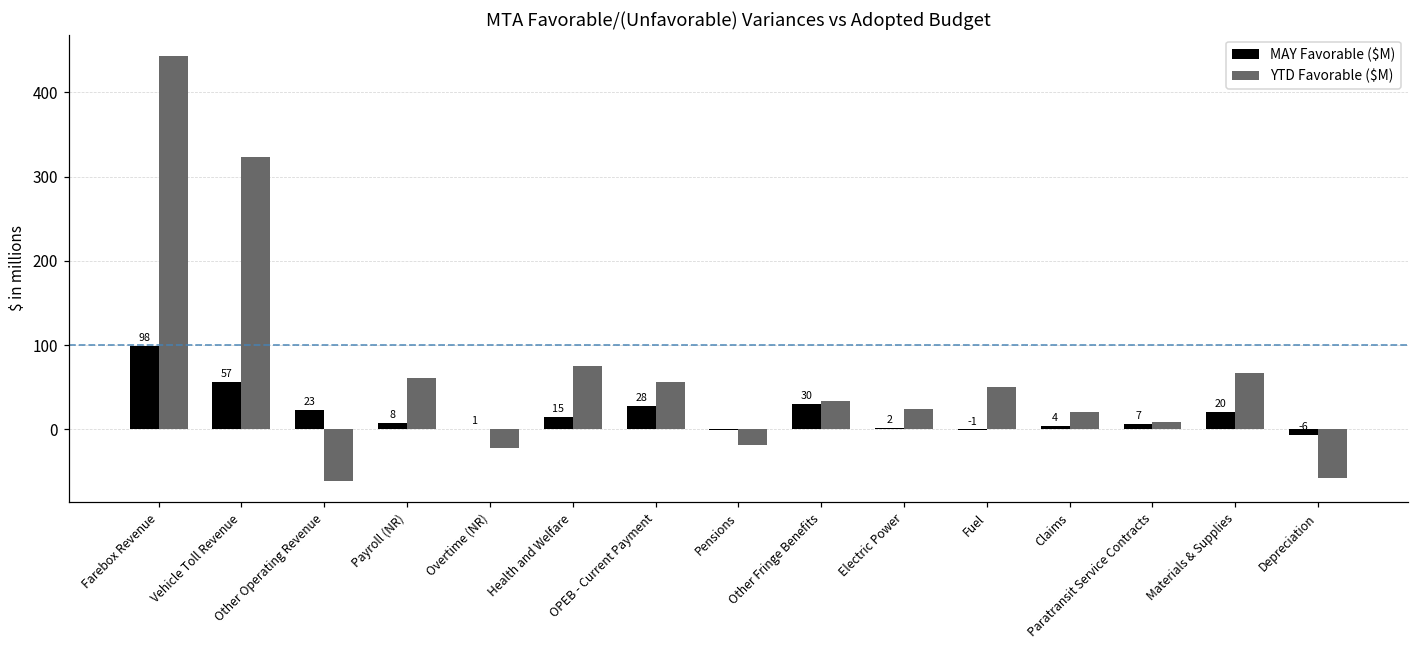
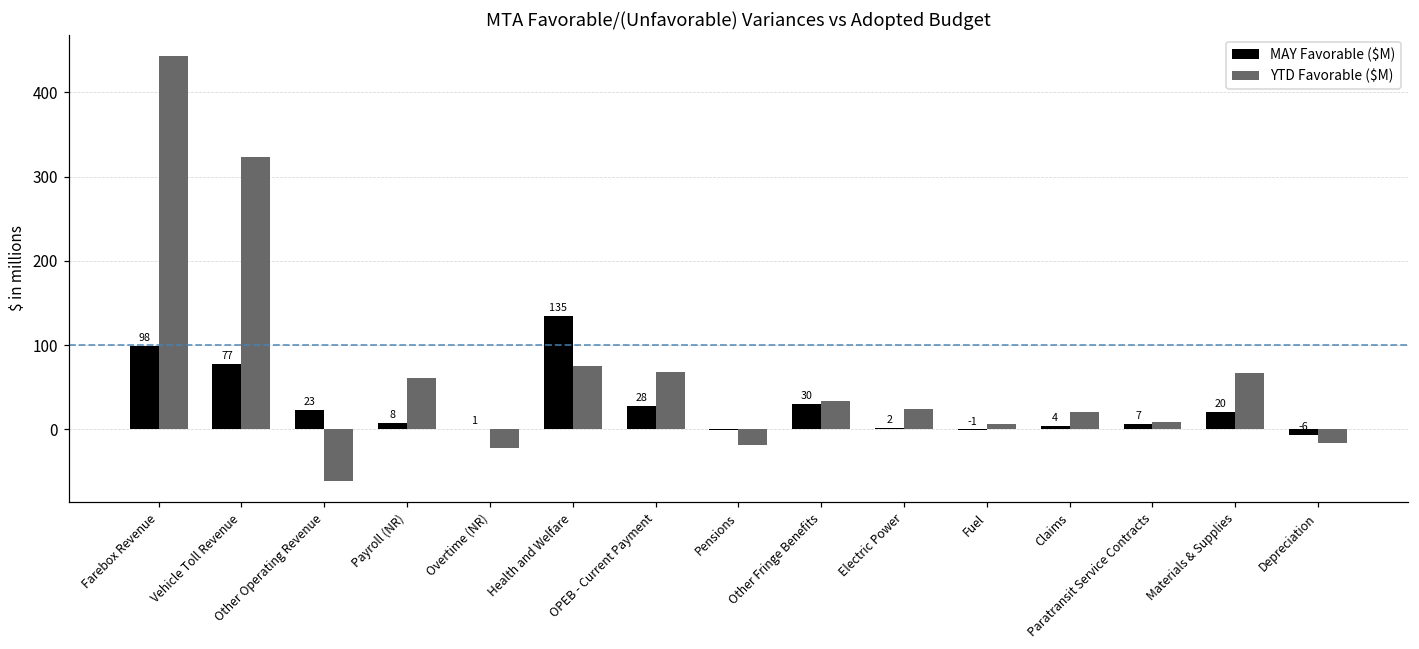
MAY Favorable ($M), Vehicle Toll Revenue: 57 -> 77
MAY Favorable ($M), Health and Welfare: 15 -> 135
YTD Favorable ($M), OPEB - Current Payment: 60 -> 70
YTD Favorable ($M), Fuel: 50 -> 10
YTD Favorable ($M), Depreciation: -60 -> -20
